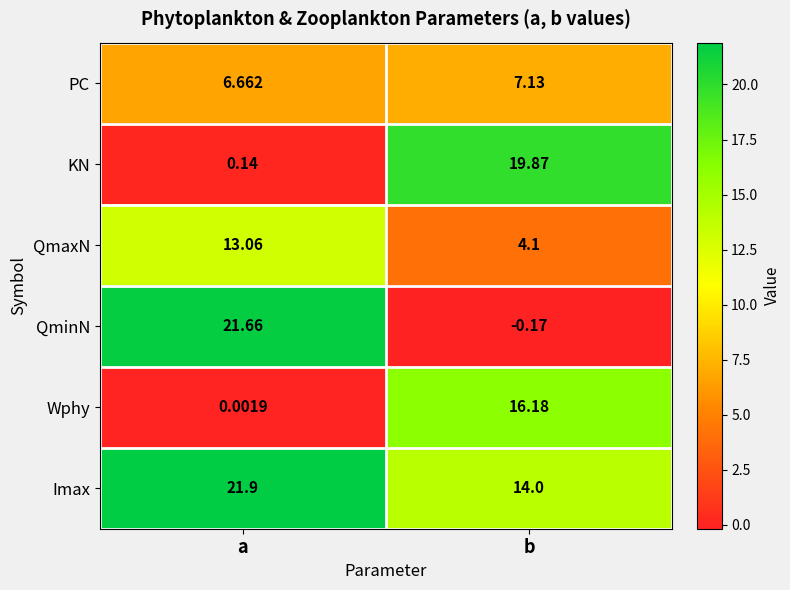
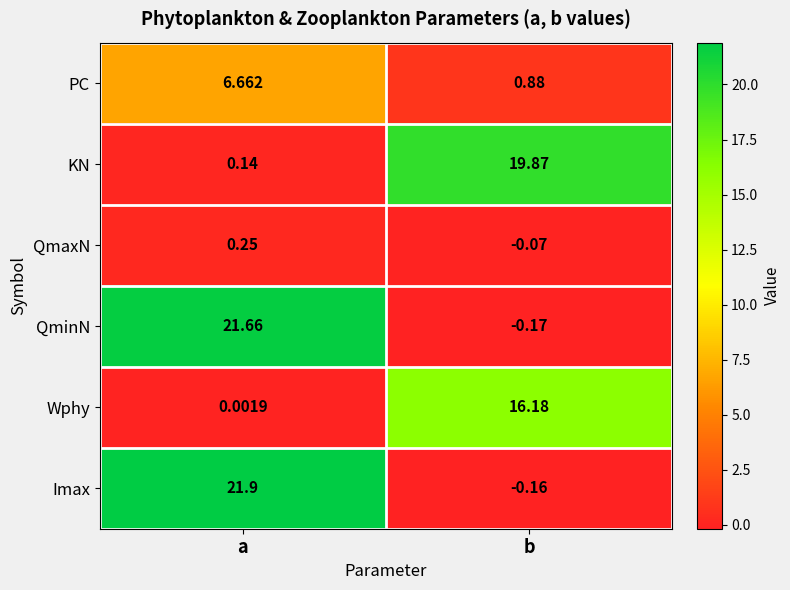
PC, b: 7.13 -> 0.88
QmaxN, a: 13.06 -> 0.25
QmaxN, b: 4.1 -> -0.07
Imax, b: 14.0 -> -0.16
